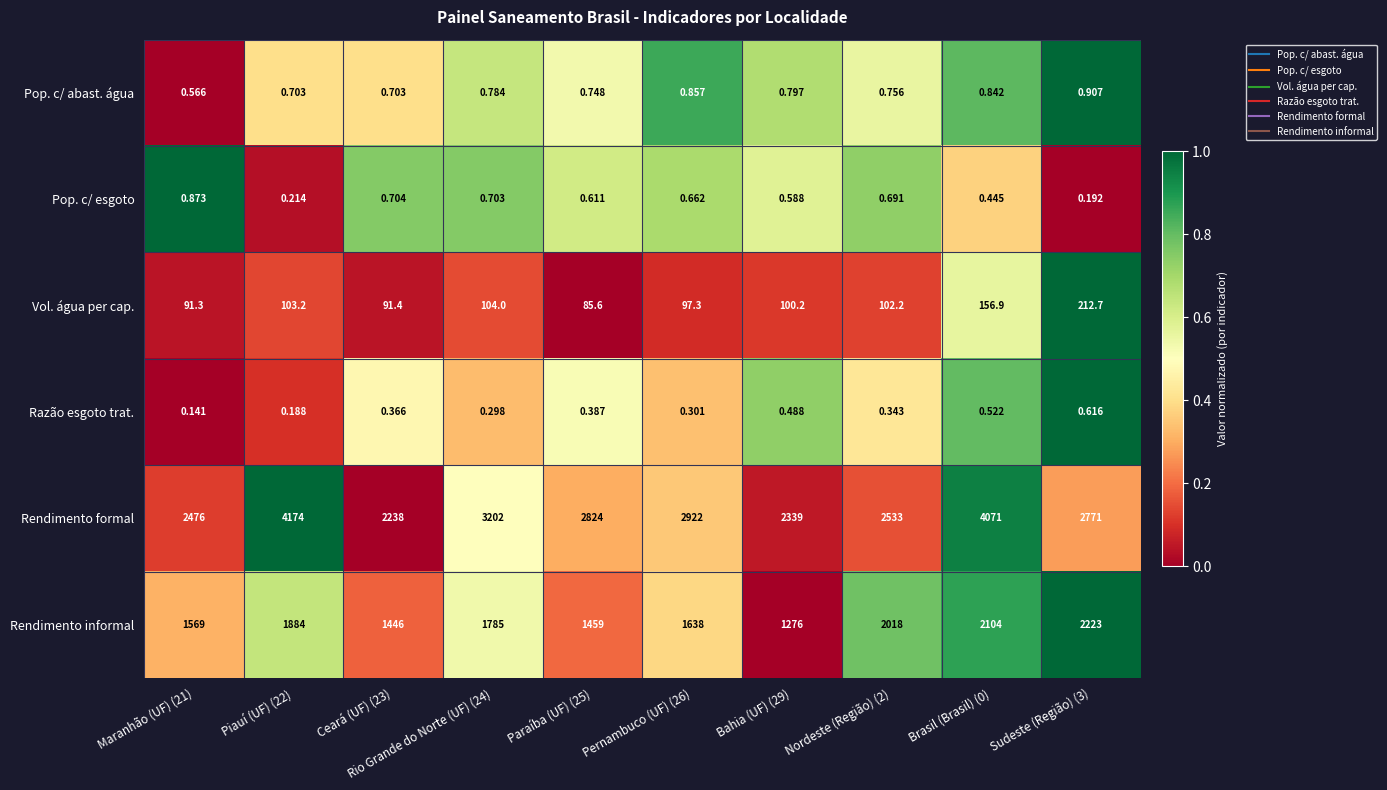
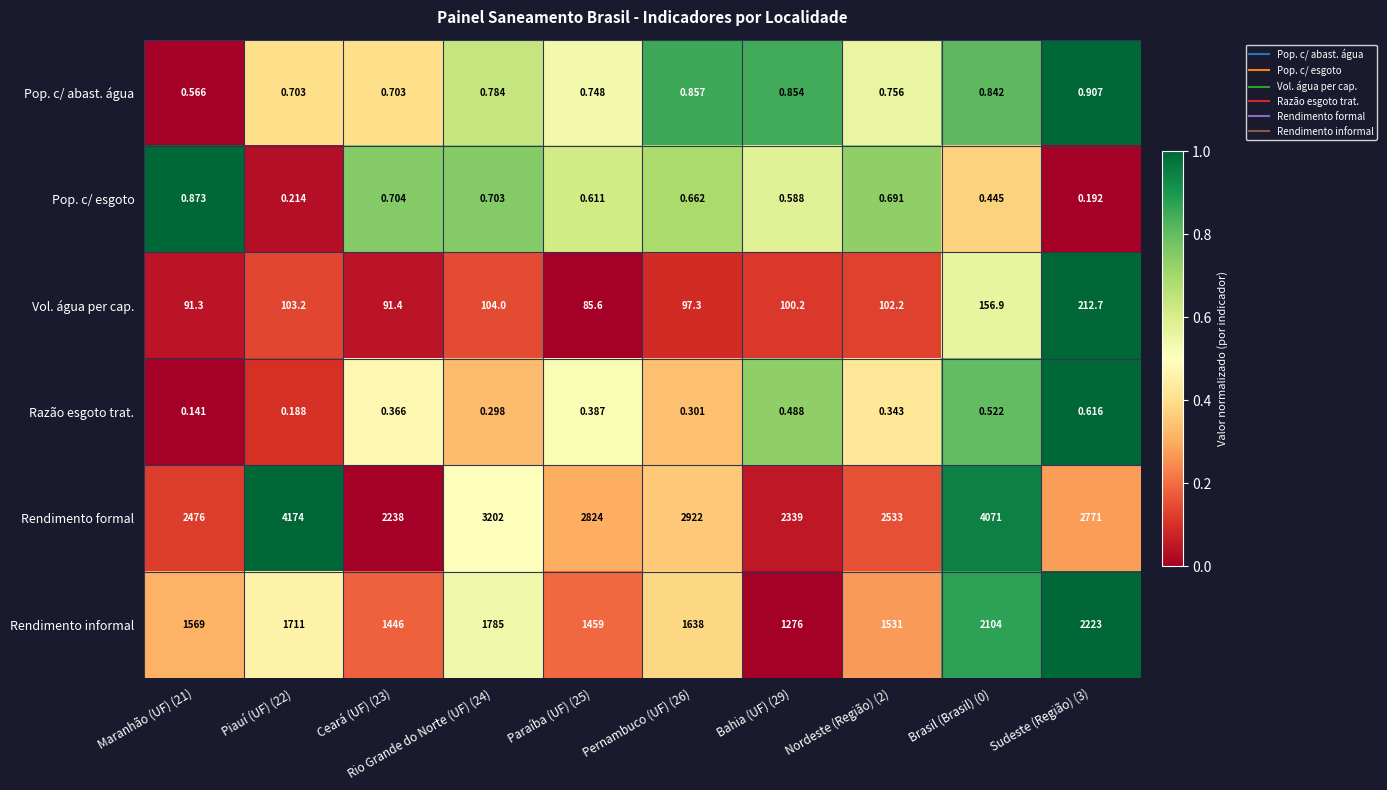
Pop. c/ abast. água, Bahia (UF) (29): 0.797 -> 0.854
Rendimento informal, Piauí (UF) (22): 1884 -> 1711
Rendimento informal, Nordeste (Região) (2): 2018 -> 1531
